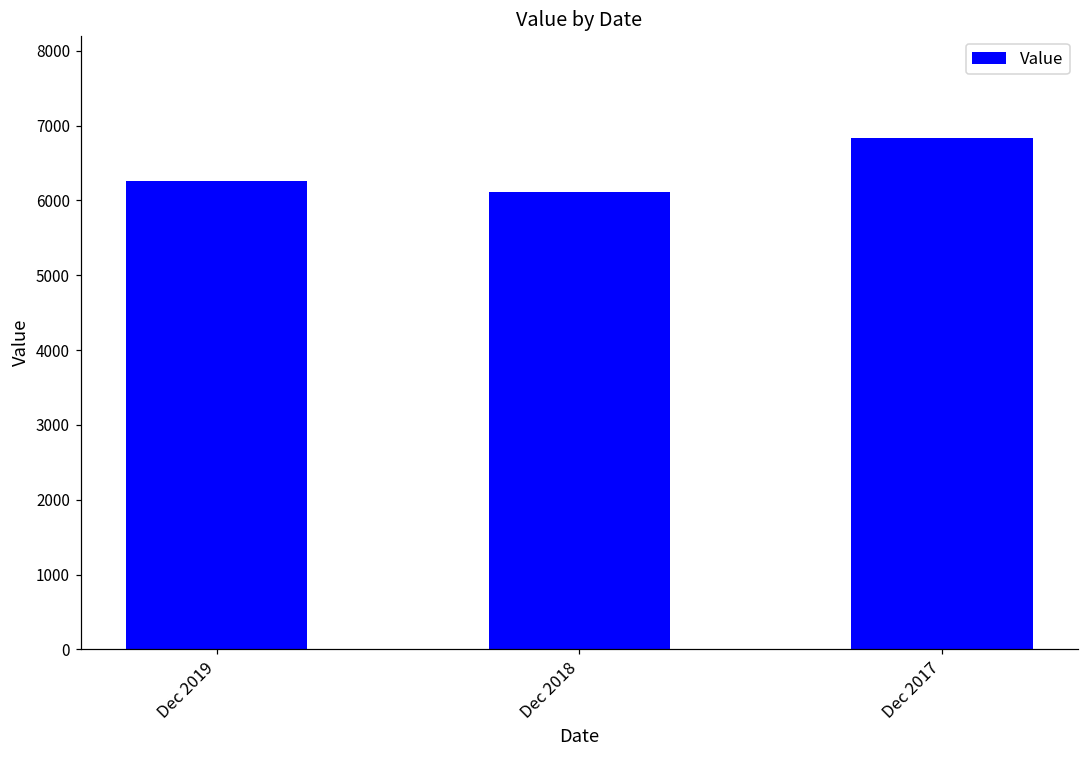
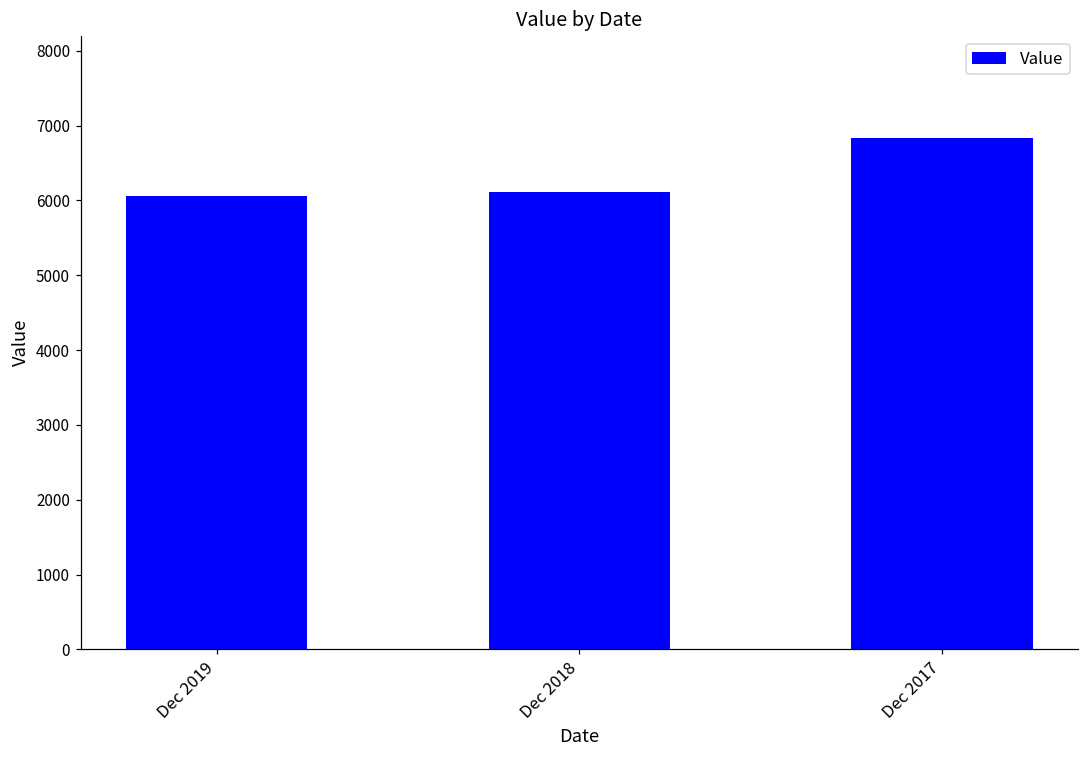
Dec 2019: 6300 -> 6100
